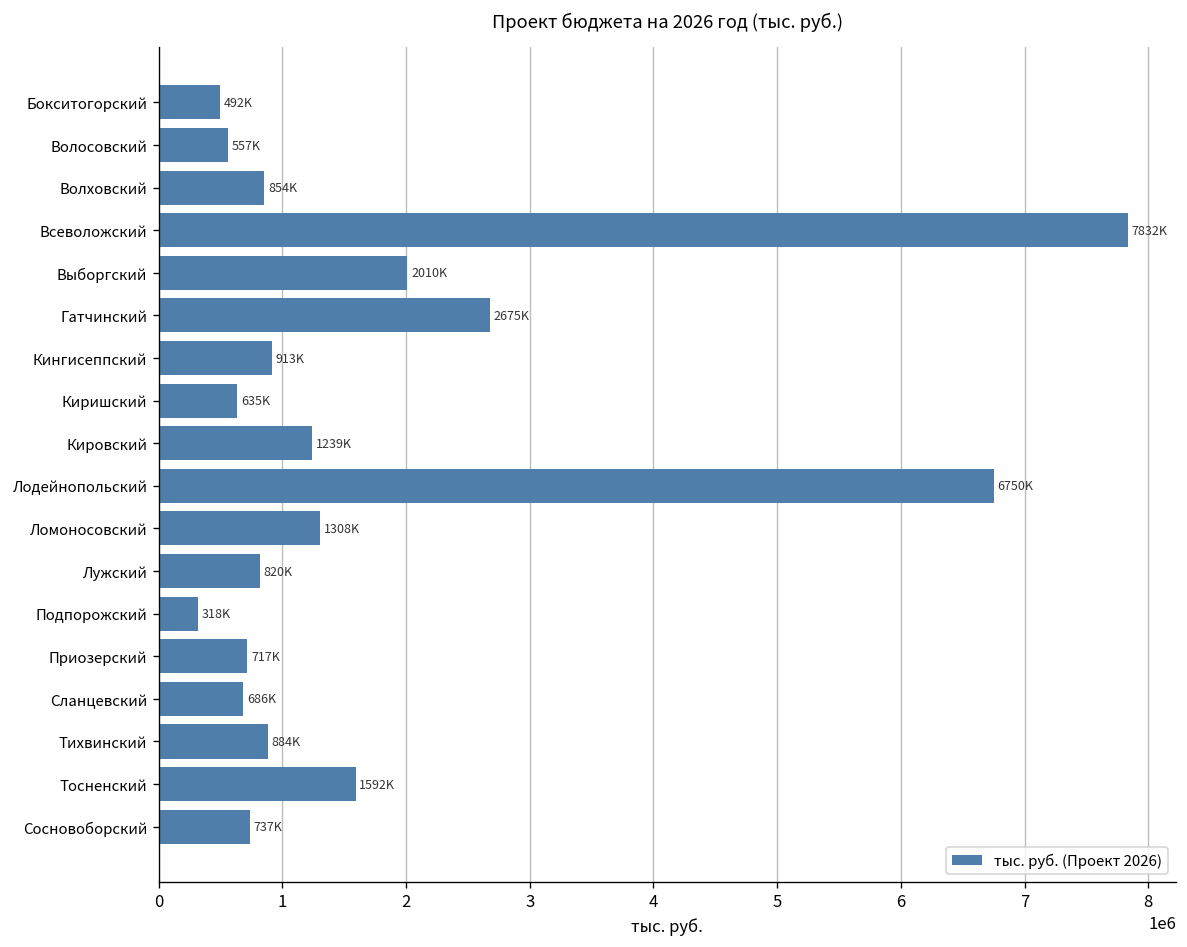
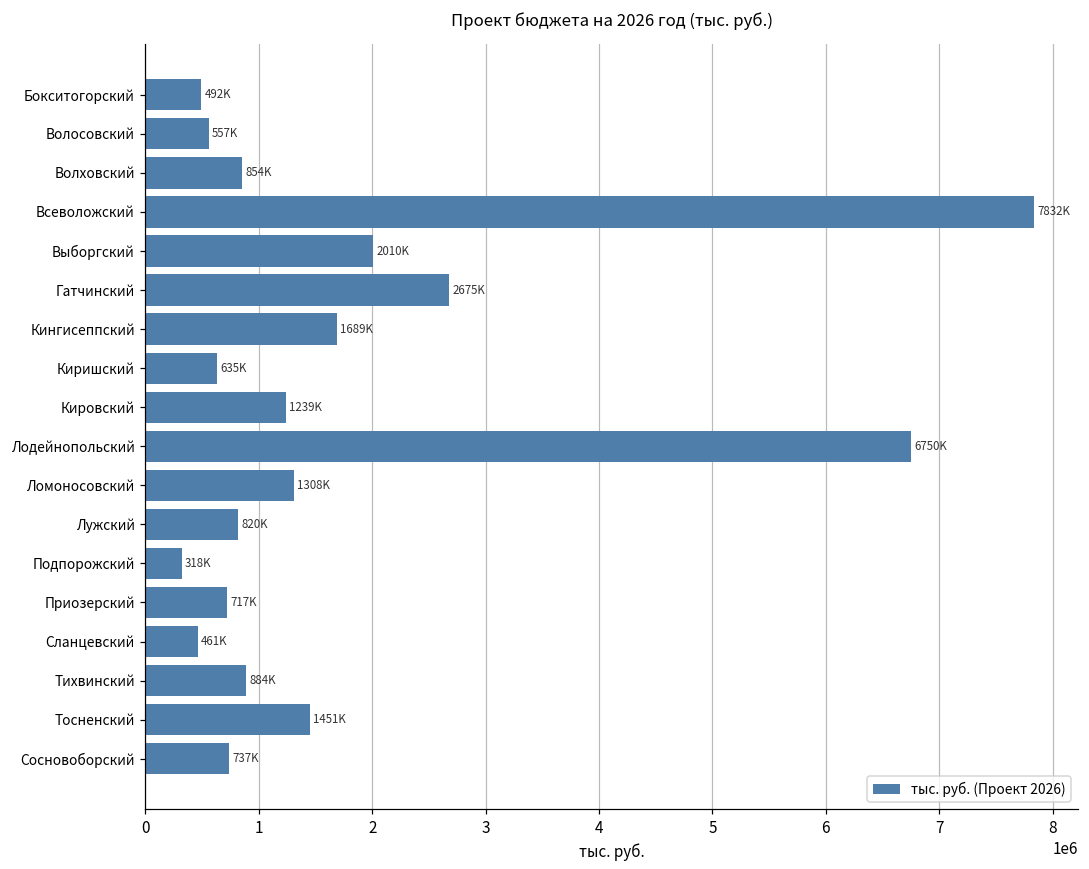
Кингисеппский: 913K -> 1689K
Сланцевский: 686K -> 461K
Тосненский: 1592K -> 1451K
